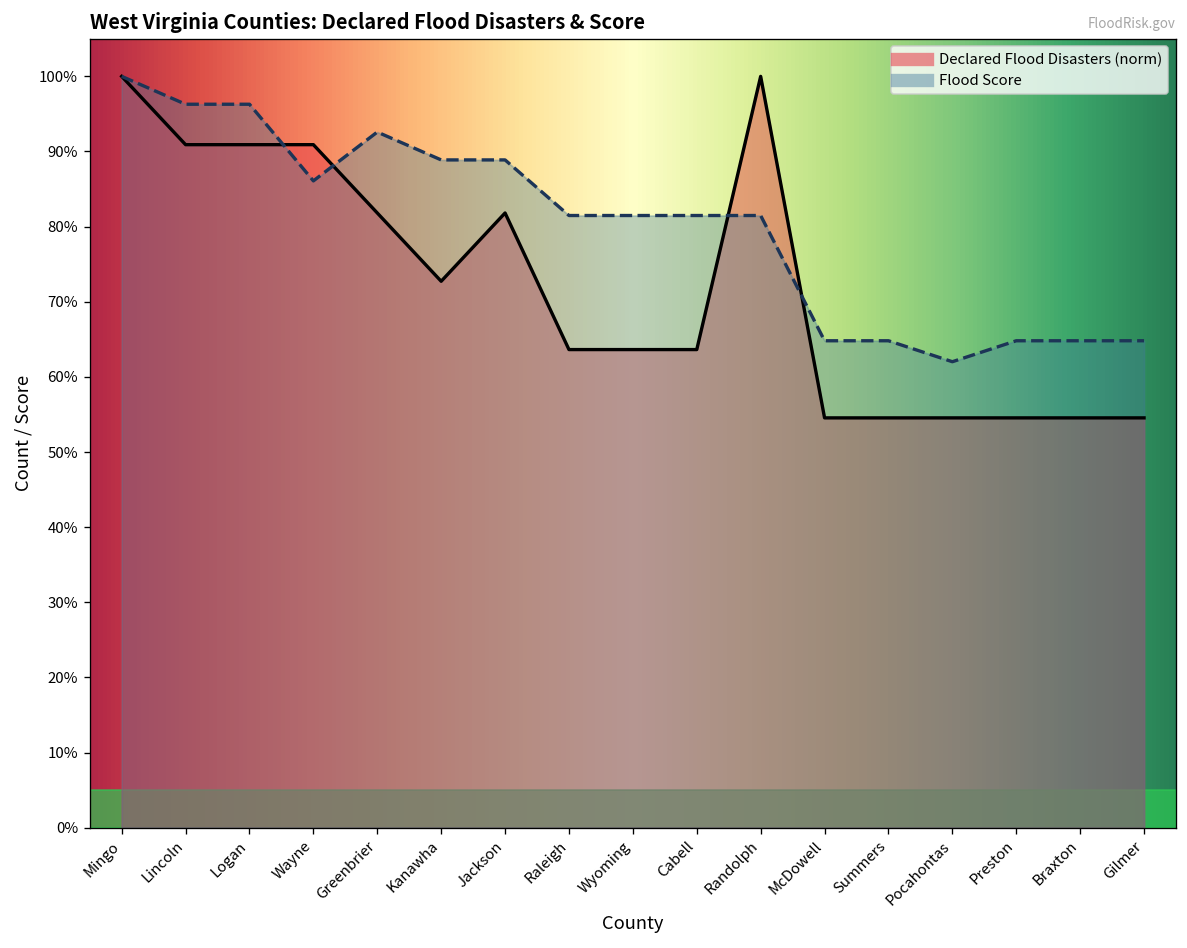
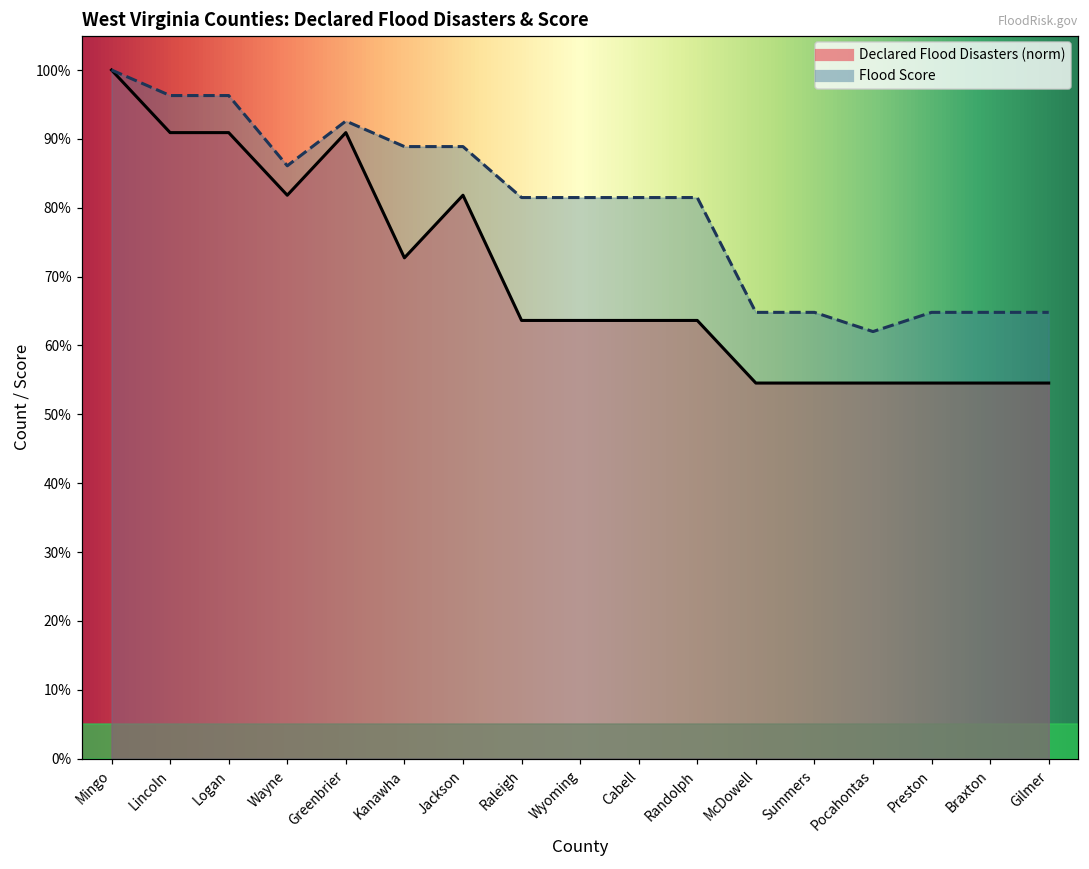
Declared Flood Disasters (norm), Wayne: 91% -> 82%
Declared Flood Disasters (norm), Greenbrier: 82% -> 91%
Declared Flood Disasters (norm), Randolph: 100% -> 64%
